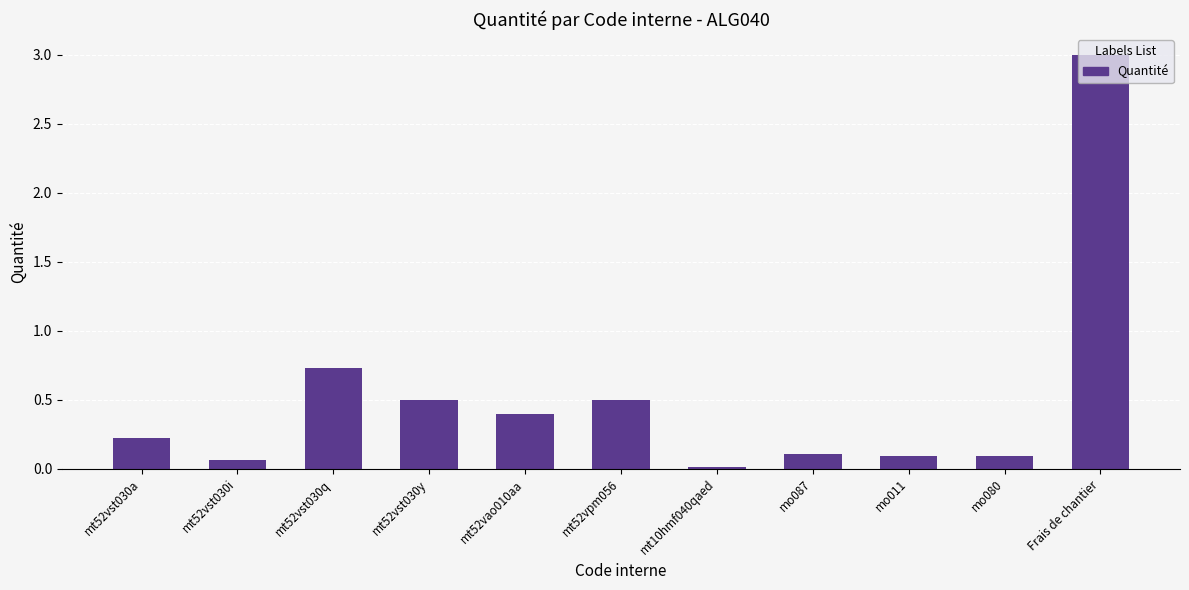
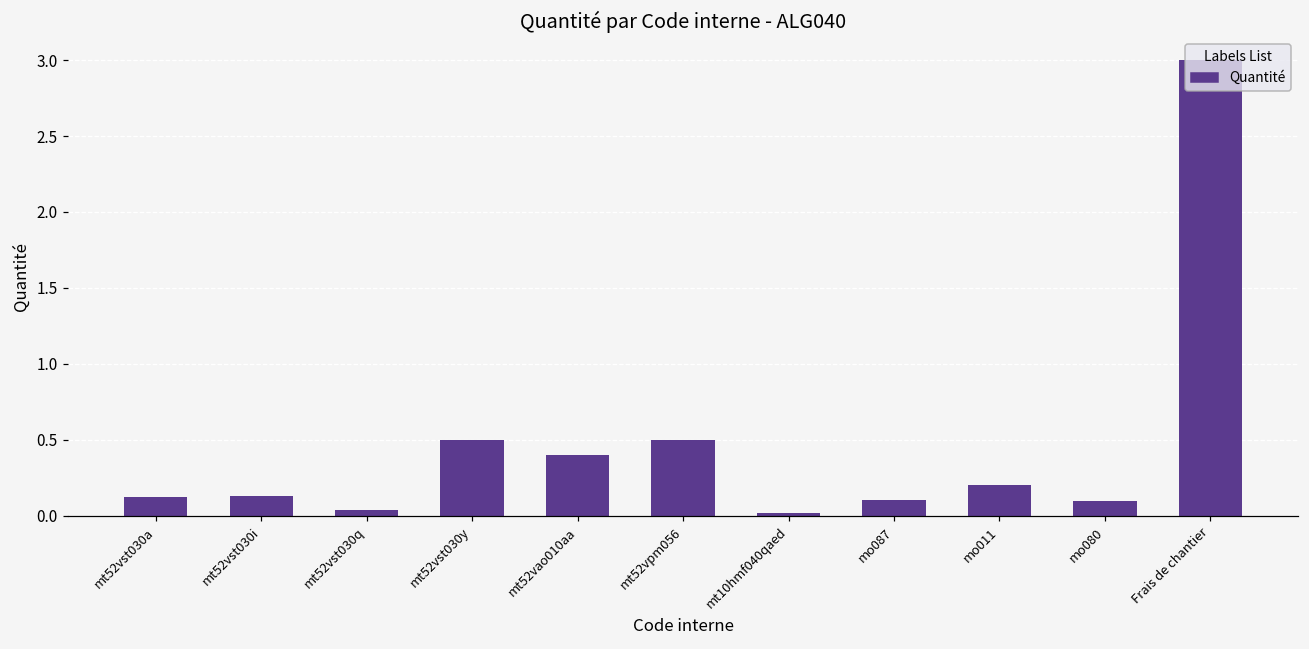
mt52vst030a: 0.22 -> 0.12
mt52vst030i: 0.06 -> 0.13
mt52vst030q: 0.73 -> 0.04
mo011: 0.10 -> 0.20
